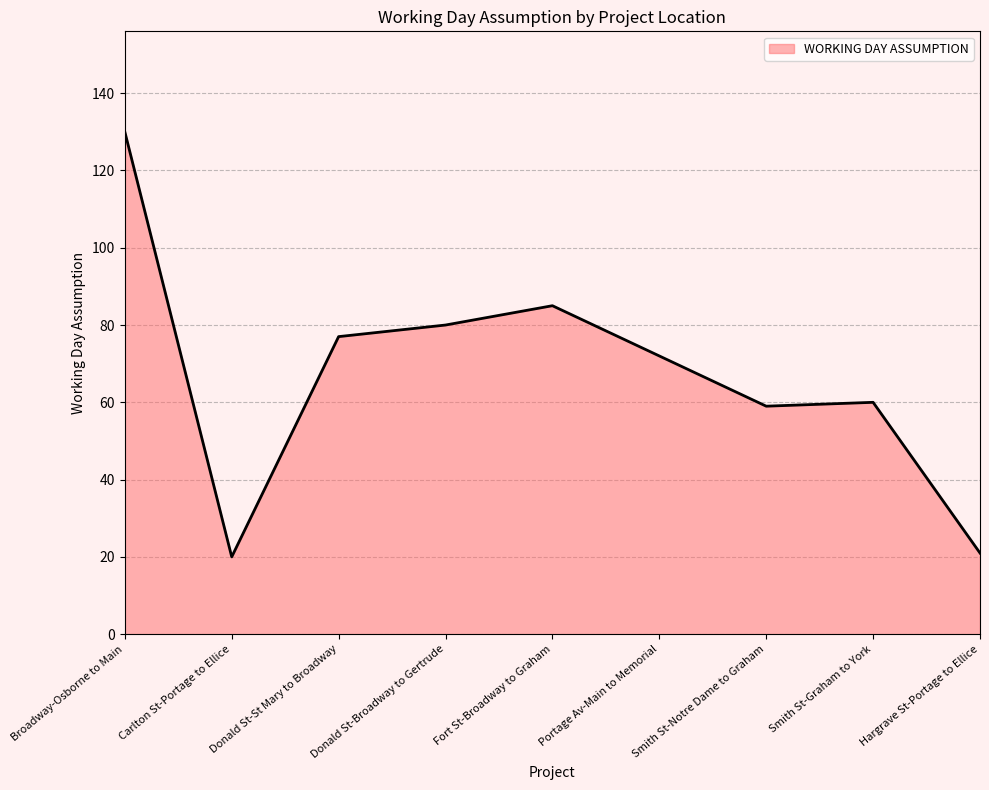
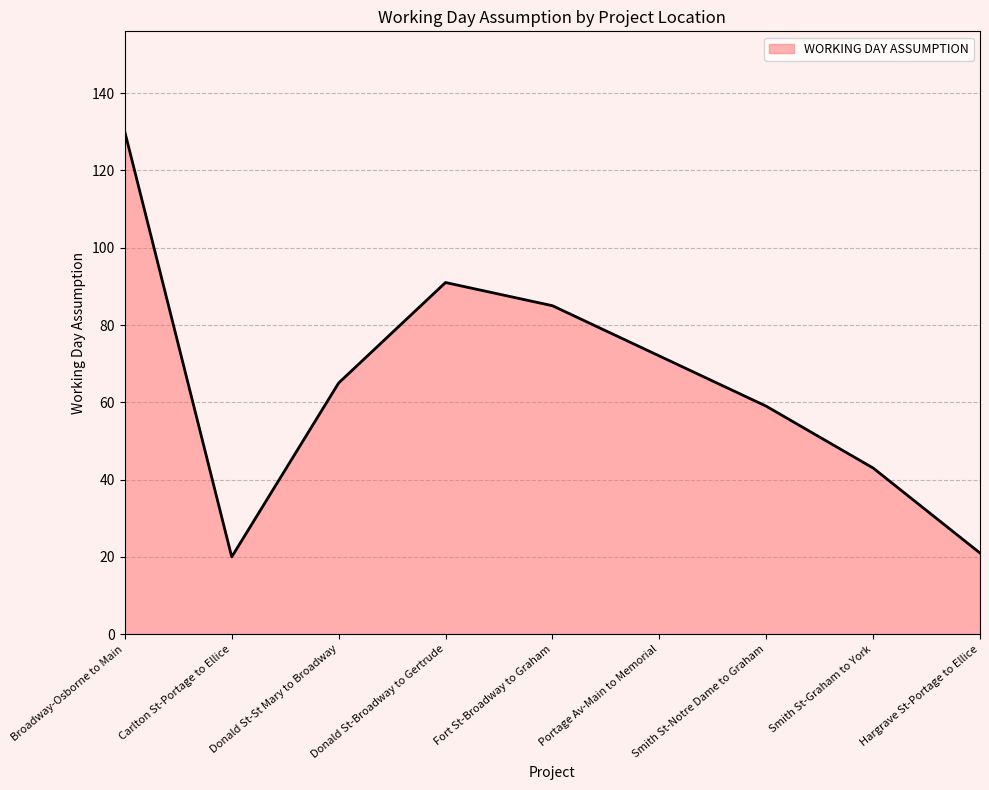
Donald St-St Mary to Broadway: 77 -> 65
Donald St-Broadway to Gertrude: 80 -> 91
Smith St-Graham to York: 60 -> 43
